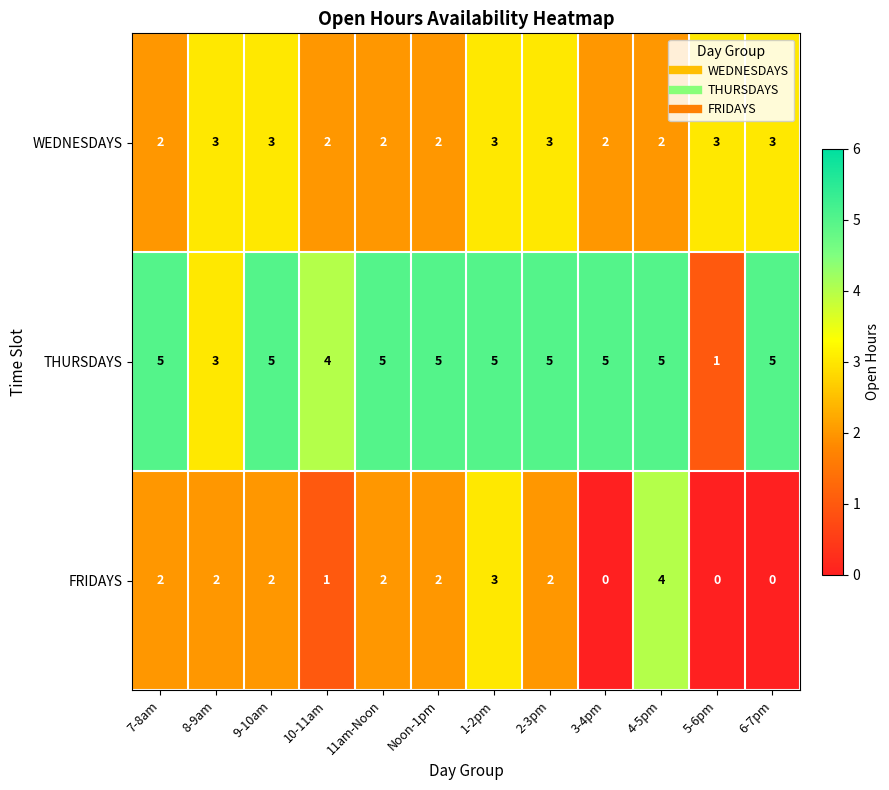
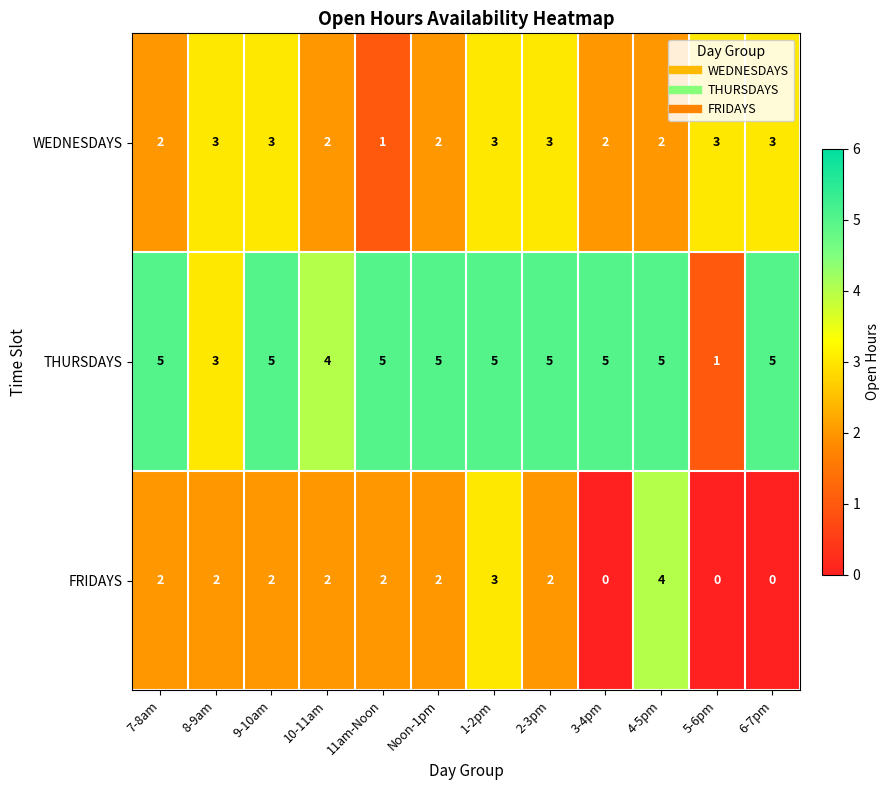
WEDNESDAYS, 11am-Noon: 2 -> 1
FRIDAYS, 10-11am: 1 -> 2
